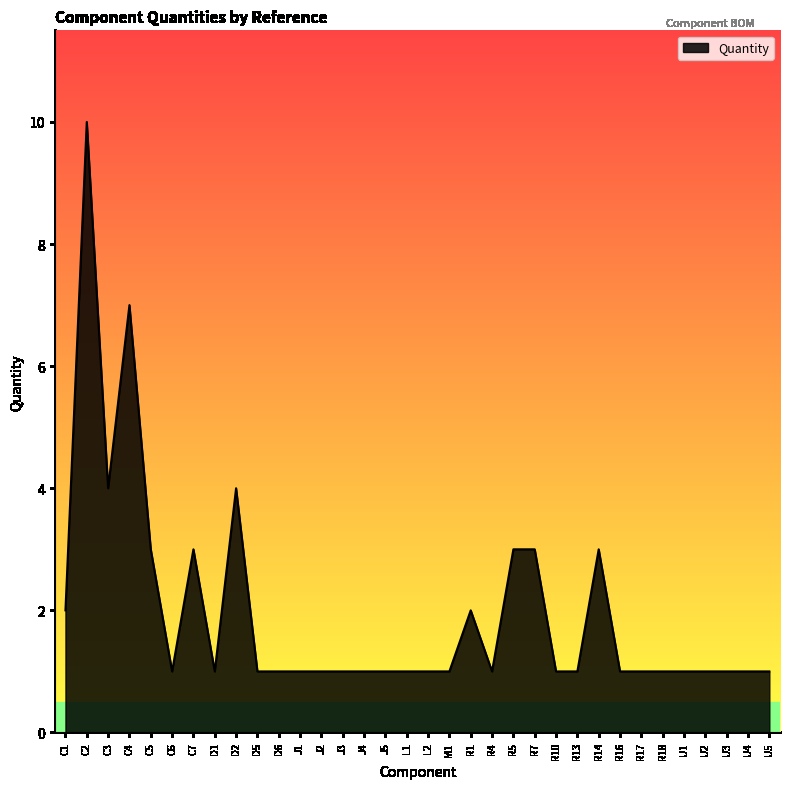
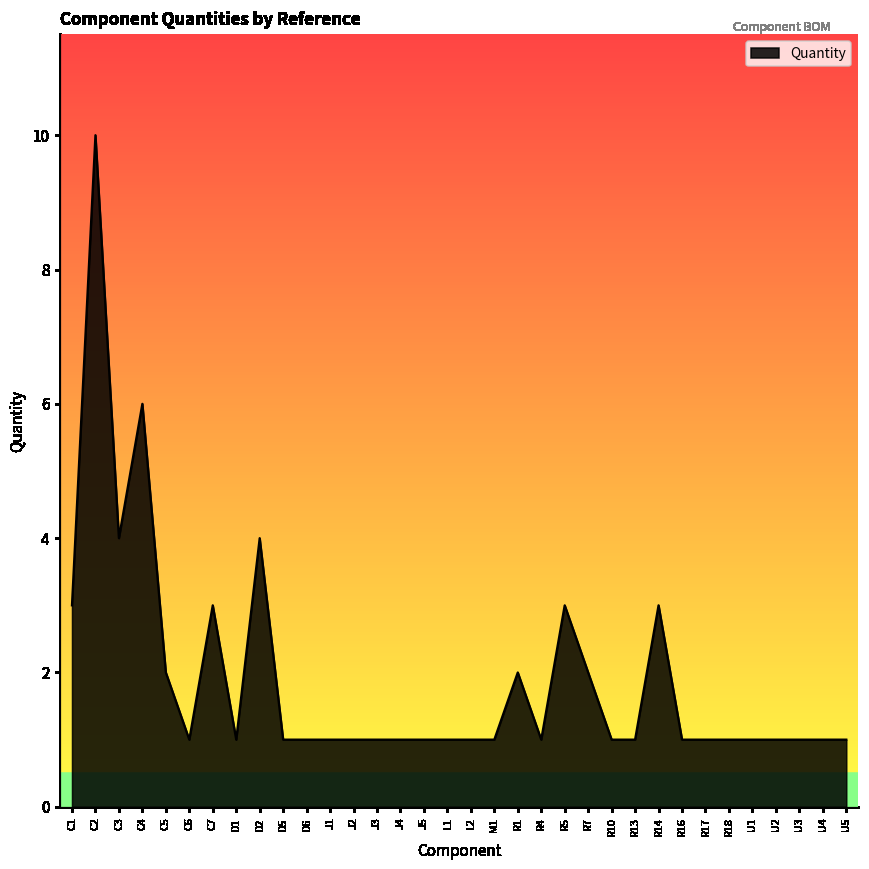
C1: 2 -> 3
C4: 7 -> 6
C5: 3 -> 2
R7: 3 -> 2
